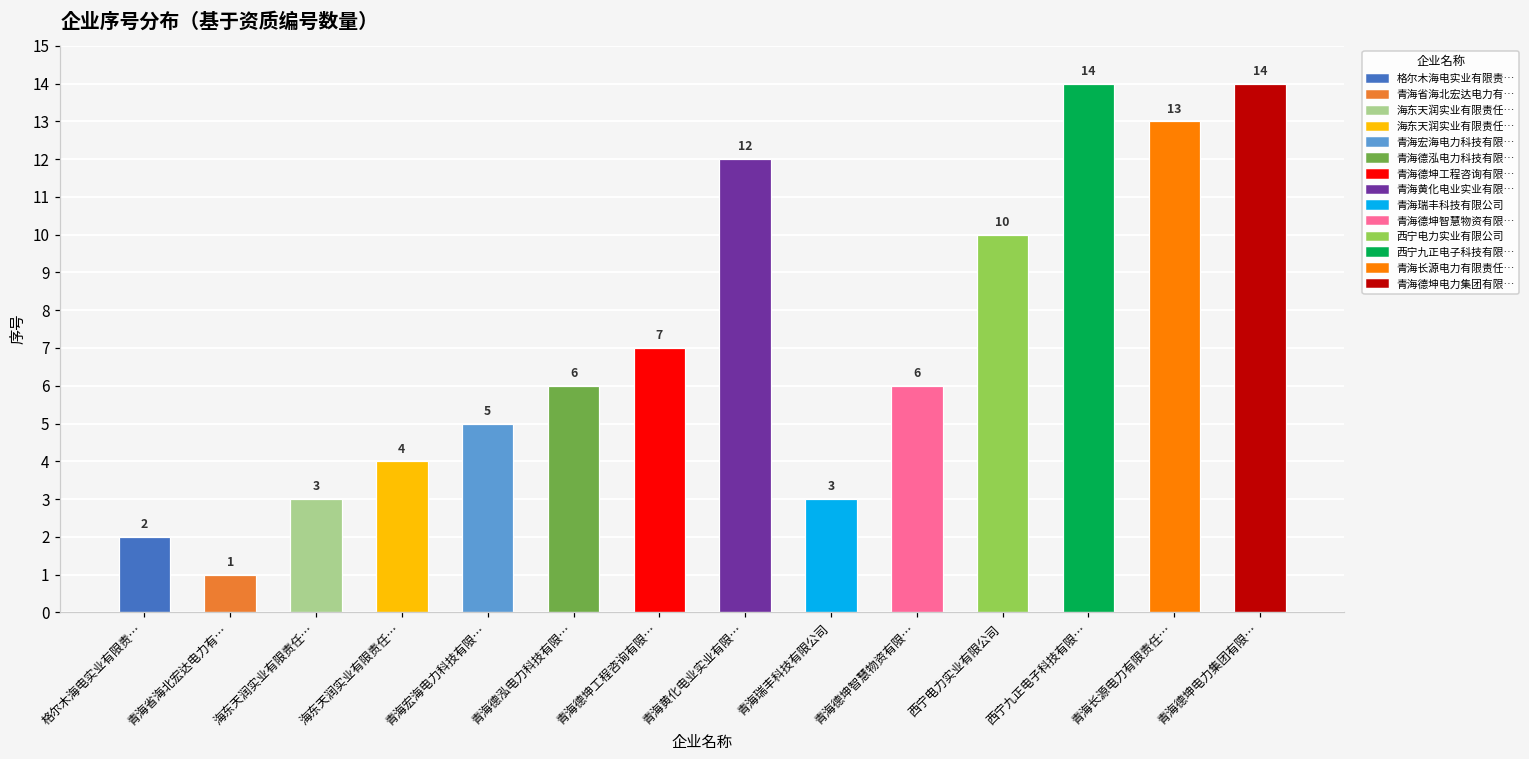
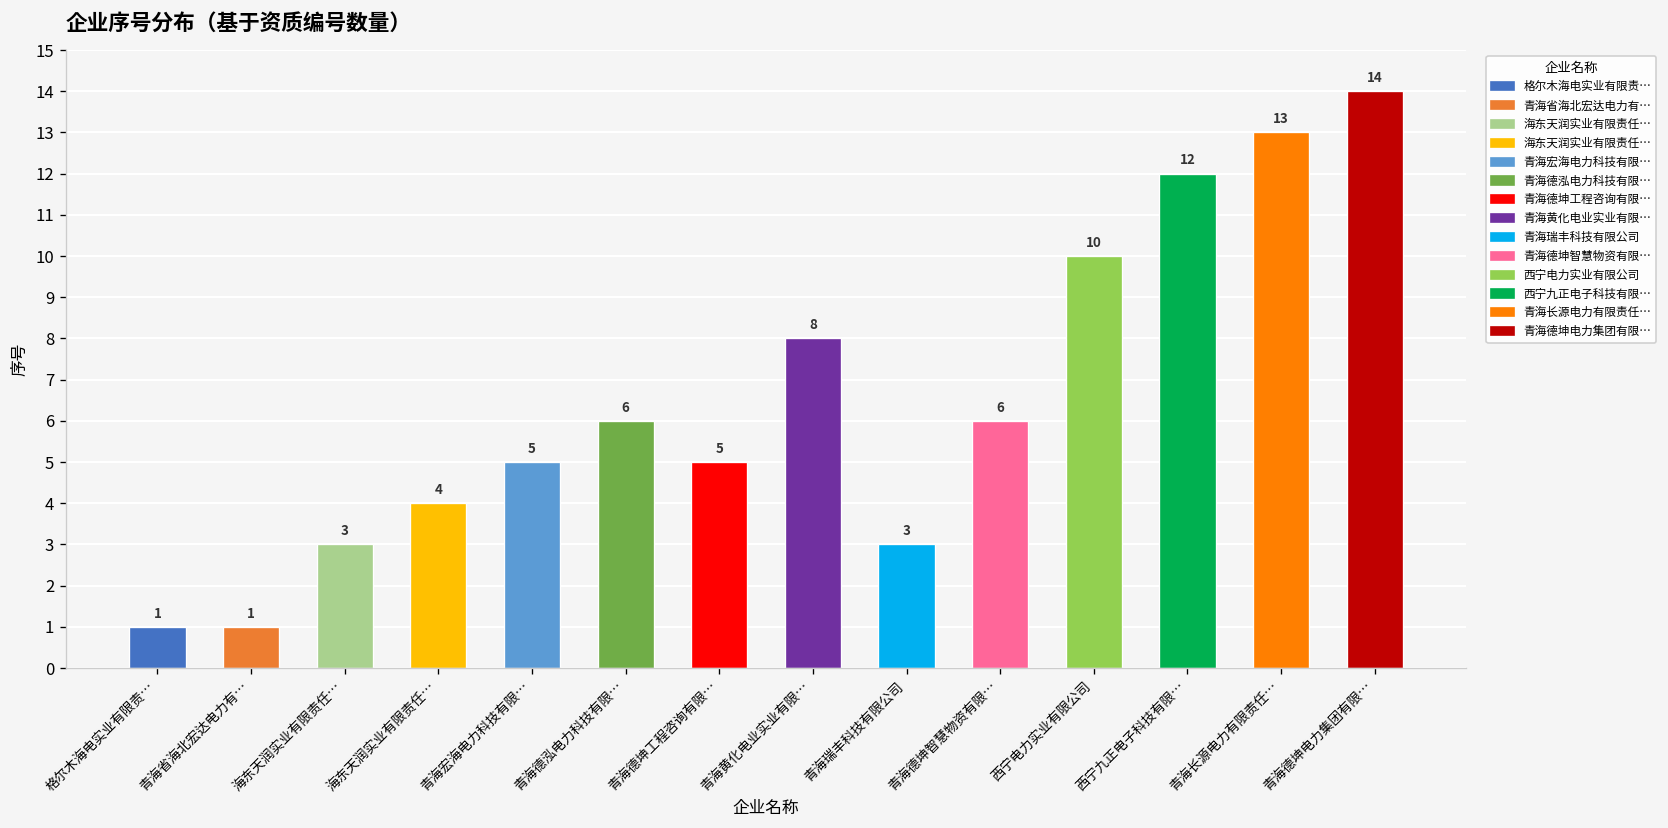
格尔木海电实业有限责…: 2 -> 1
青海德坤工程咨询有限…: 7 -> 5
青海黄化电业实业有限…: 12 -> 8
西宁九正电子科技有限…: 14 -> 12
